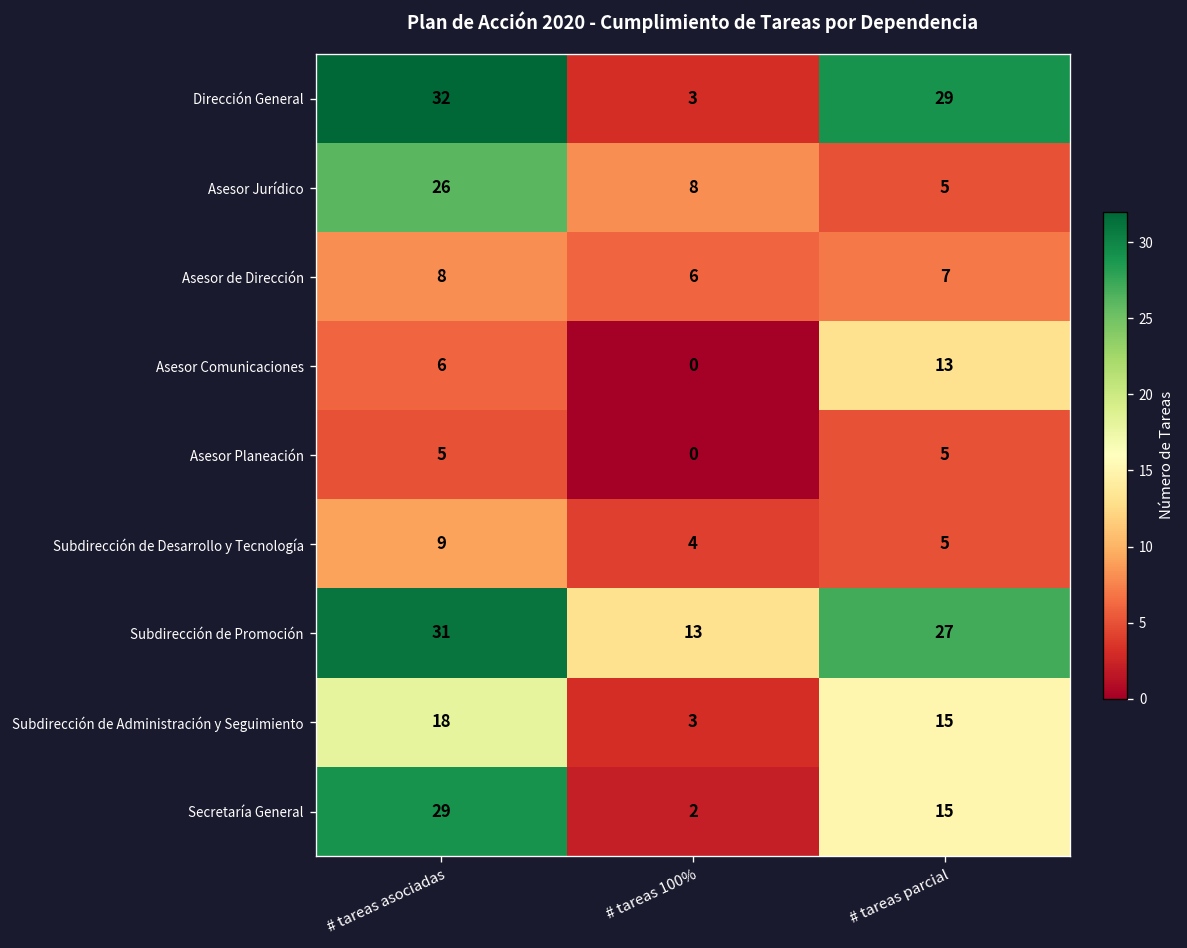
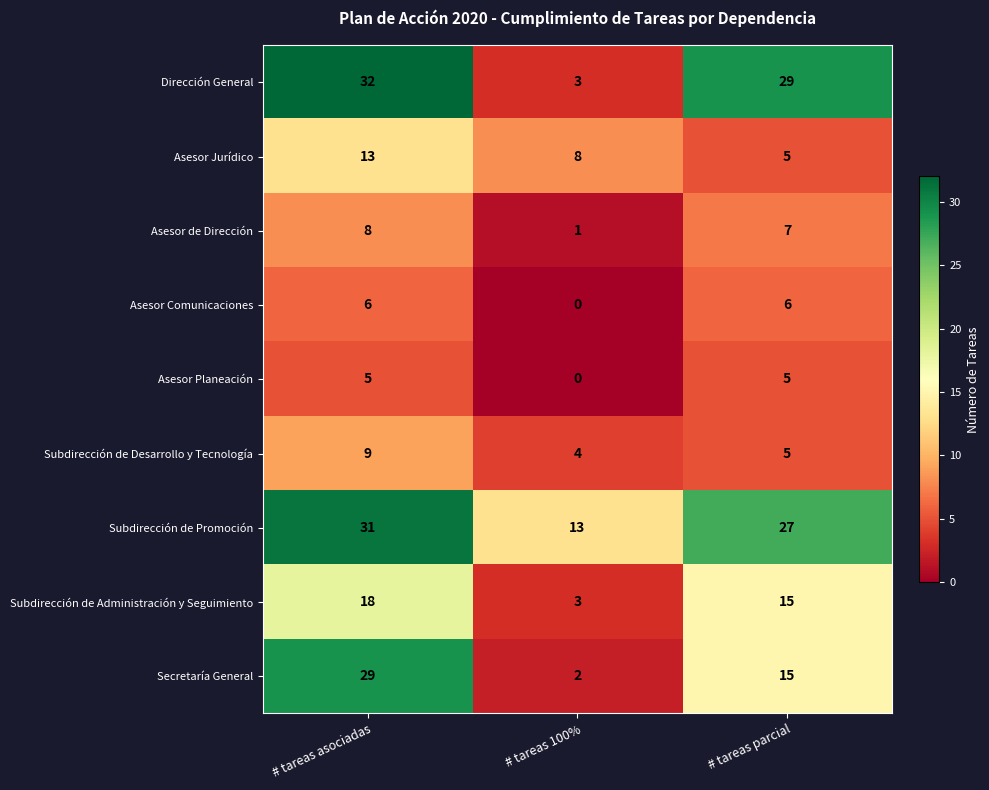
Asesor Jurídico, # tareas asociadas: 26 -> 13
Asesor de Dirección, # tareas 100%: 6 -> 1
Asesor Comunicaciones, # tareas parcial: 13 -> 6
